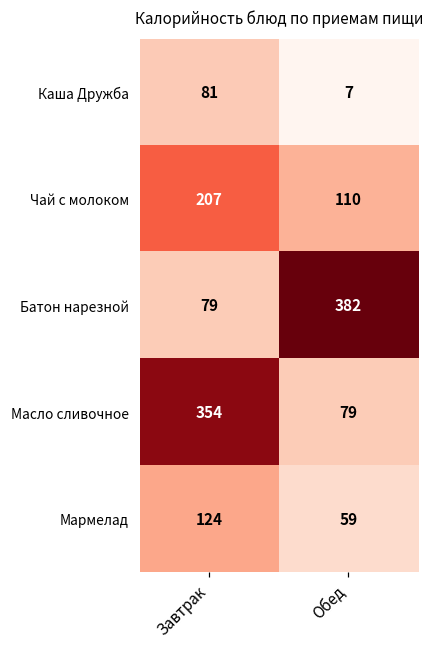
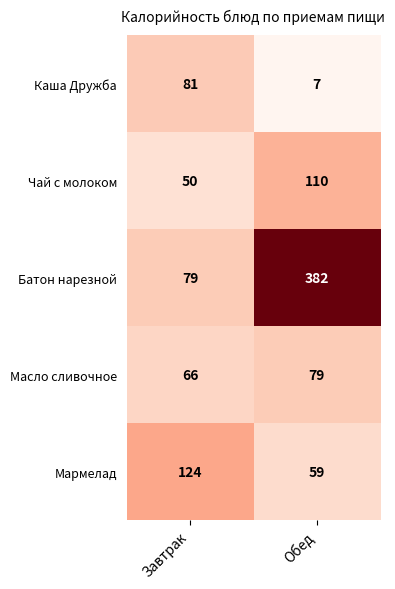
Чай с молоком, Завтрак: 207 -> 50
Масло сливочное, Завтрак: 354 -> 66
